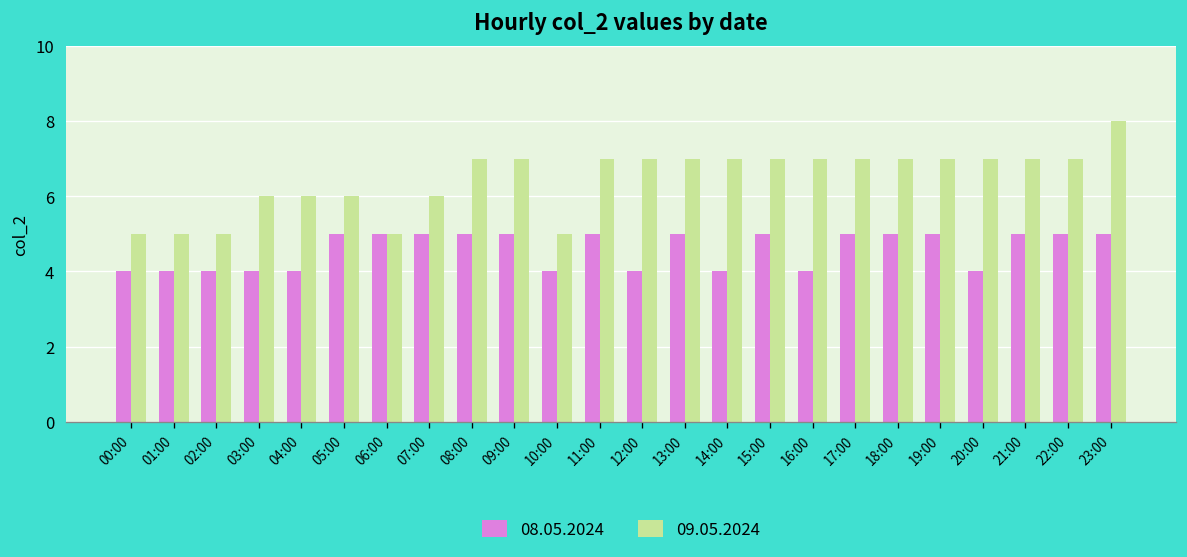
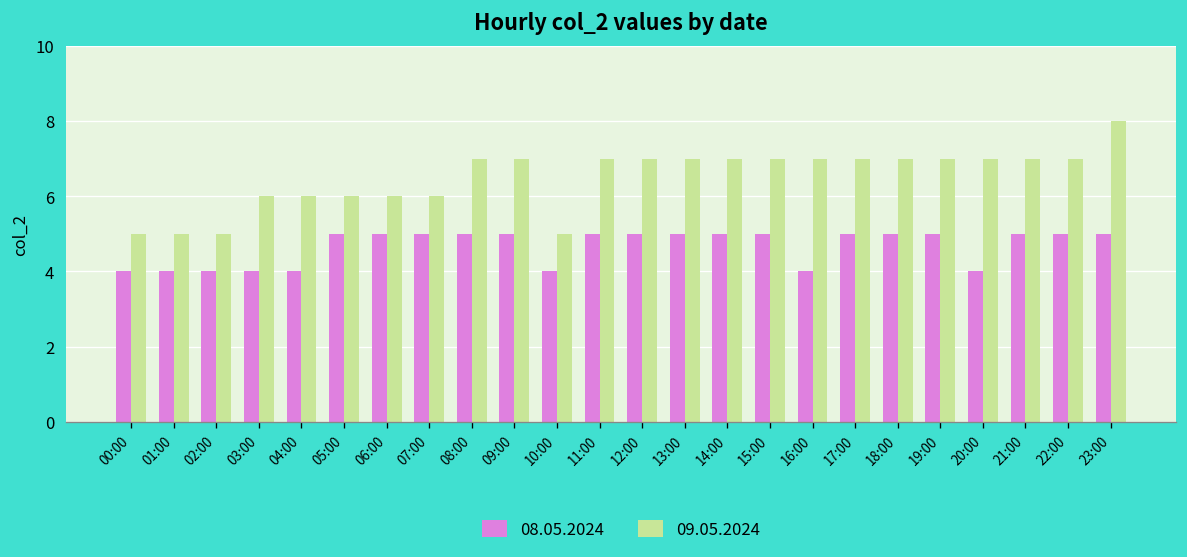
09.05.2024, 06:00: 5 -> 6
08.05.2024, 12:00: 4 -> 5
08.05.2024, 14:00: 4 -> 5
